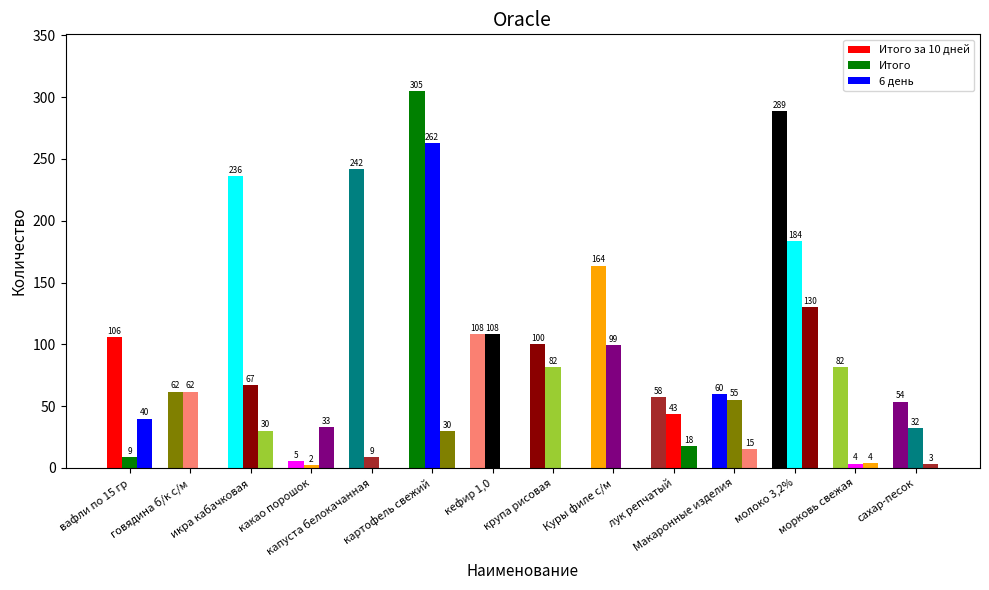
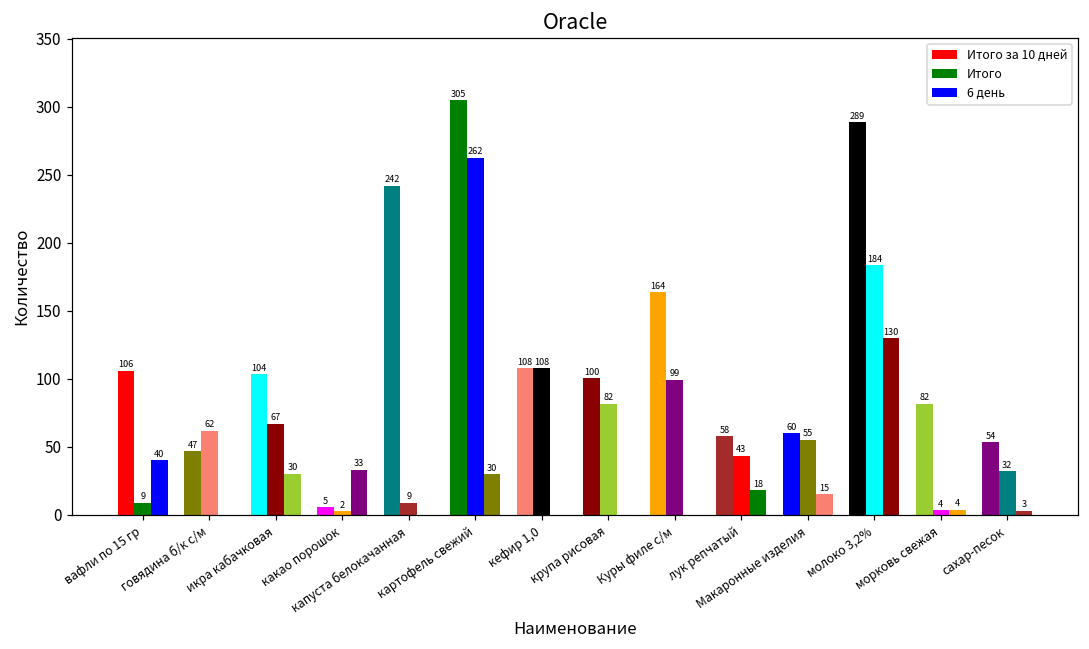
Итого за 10 дней, говядина б/к с/м: 62 -> 47
Итого за 10 дней, икра кабачковая: 236 -> 104
